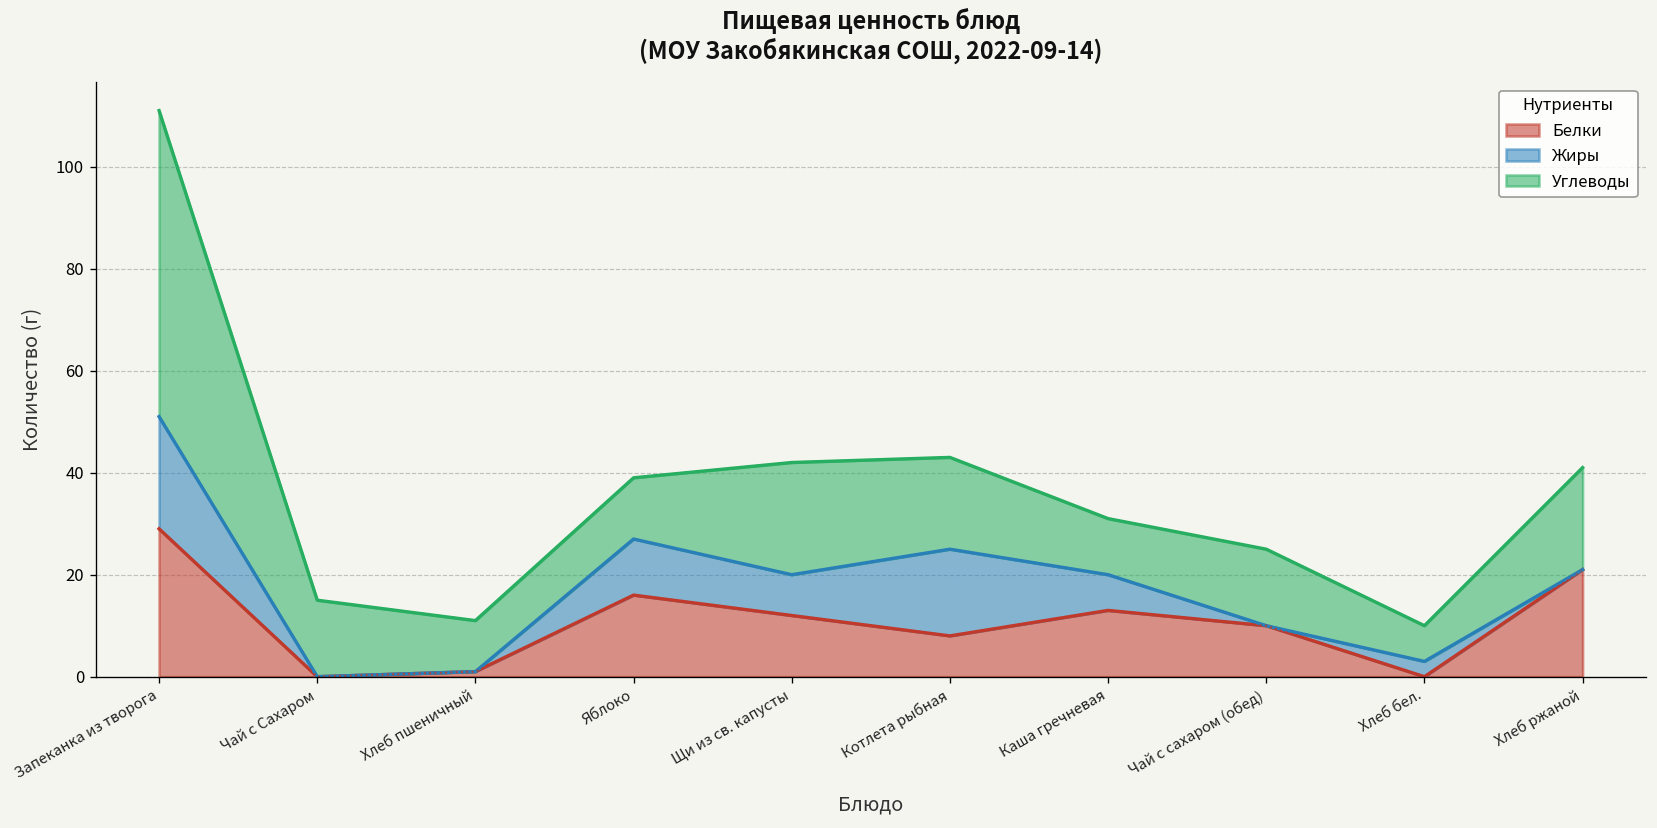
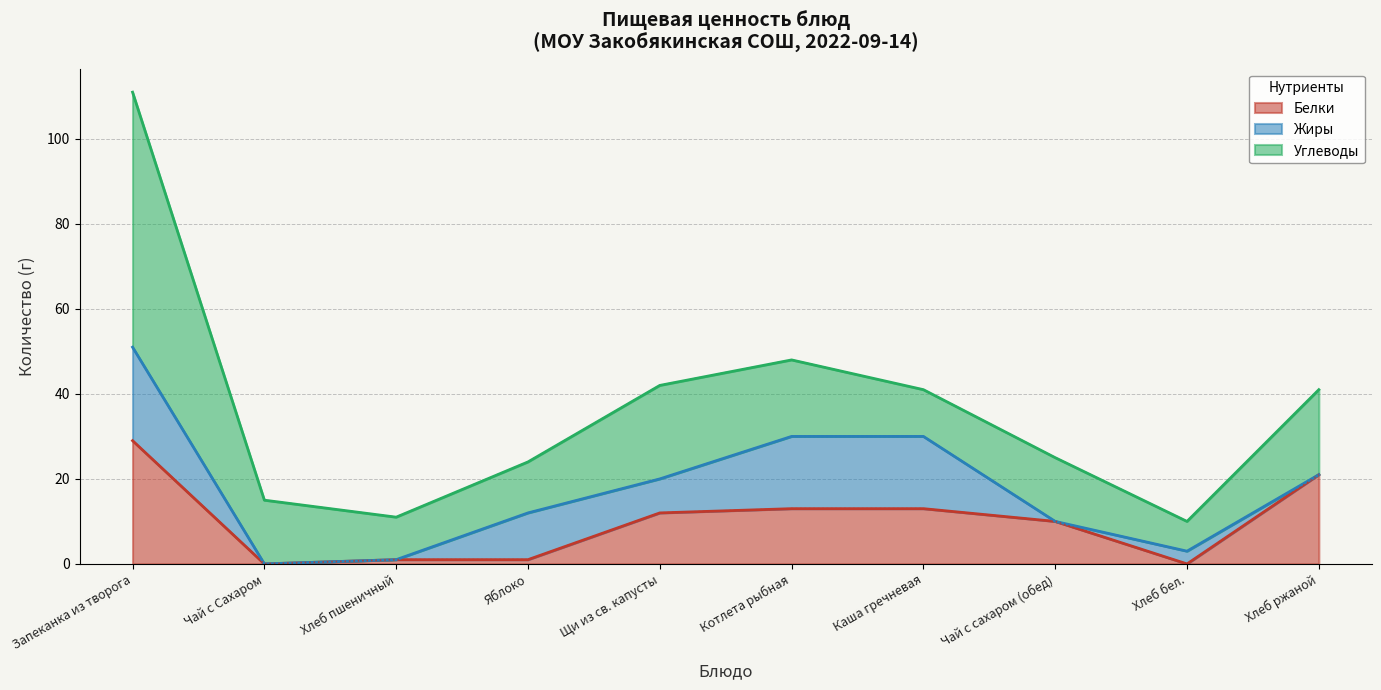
Белки, Яблоко: 16 -> 1
Белки, Котлета рыбная: 8 -> 13
Жиры, Каша гречневая: 7 -> 17
